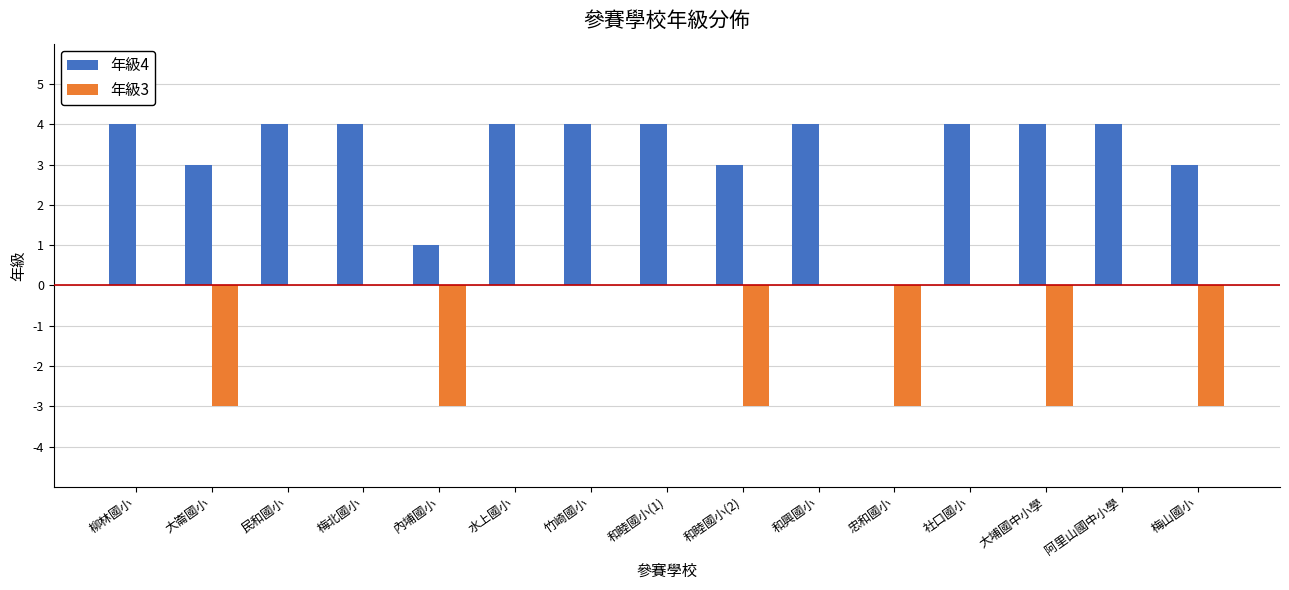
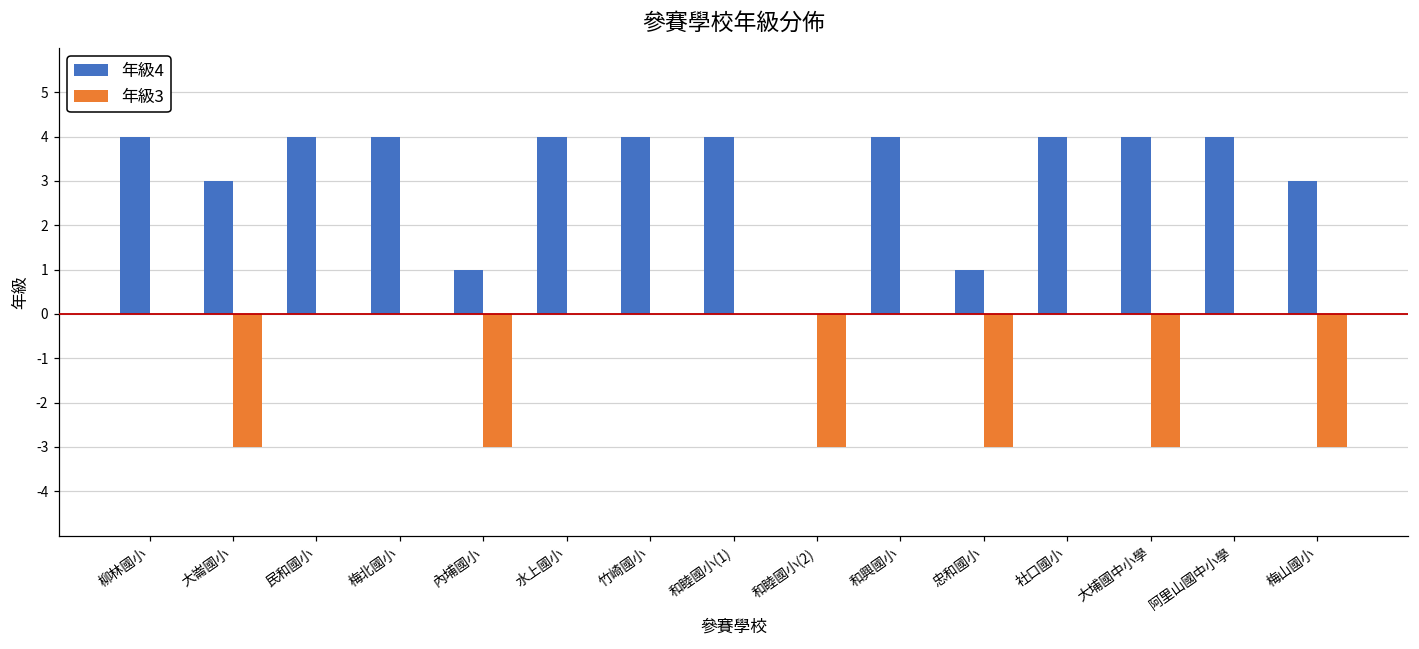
年級4, 和睦國小(2): 3 -> 0
年級4, 忠和國小: 0 -> 1
